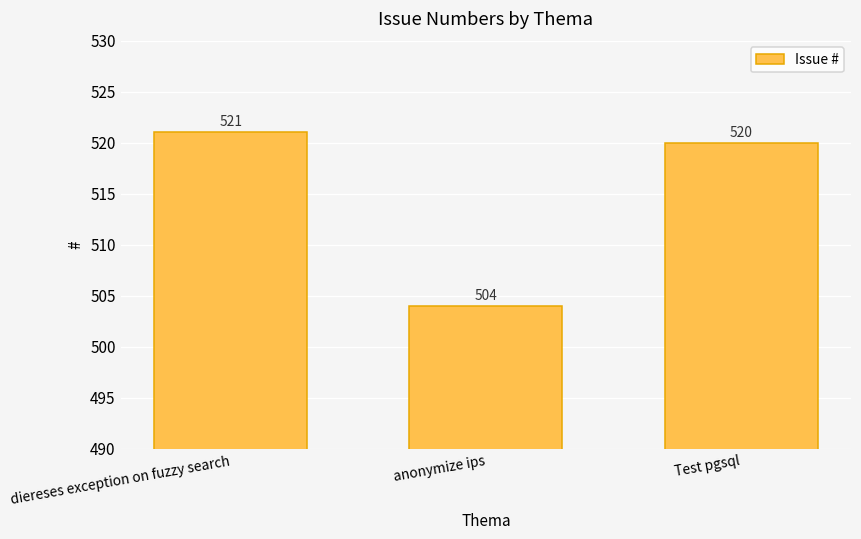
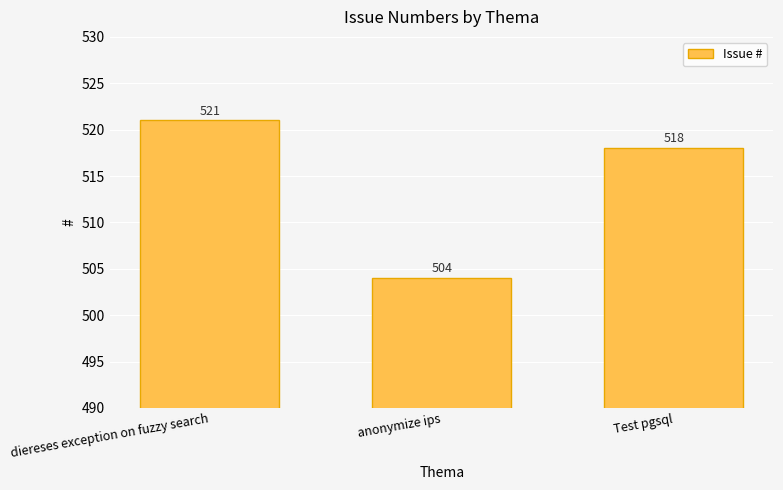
Test pgsql: 520 -> 518
